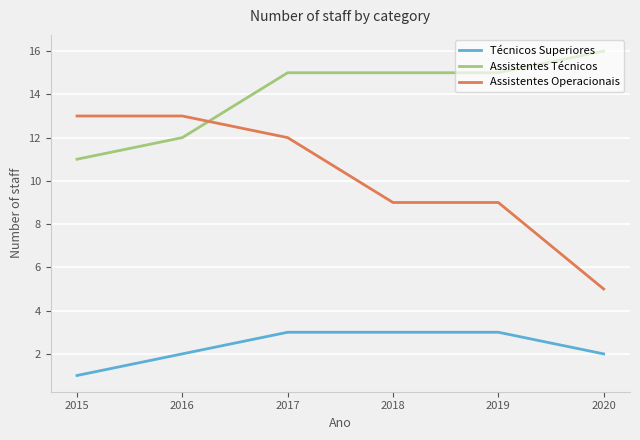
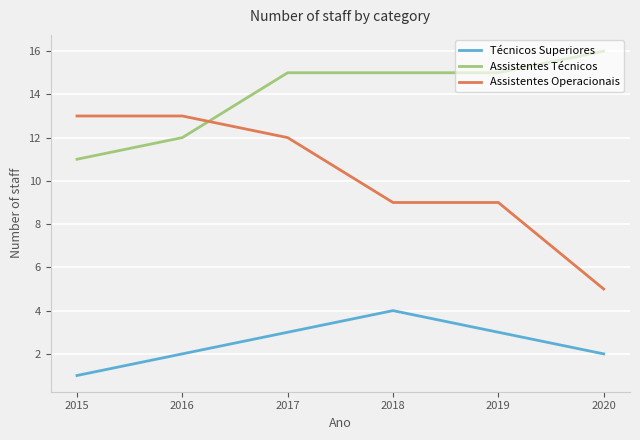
Técnicos Superiores, 2018: 3 -> 4
